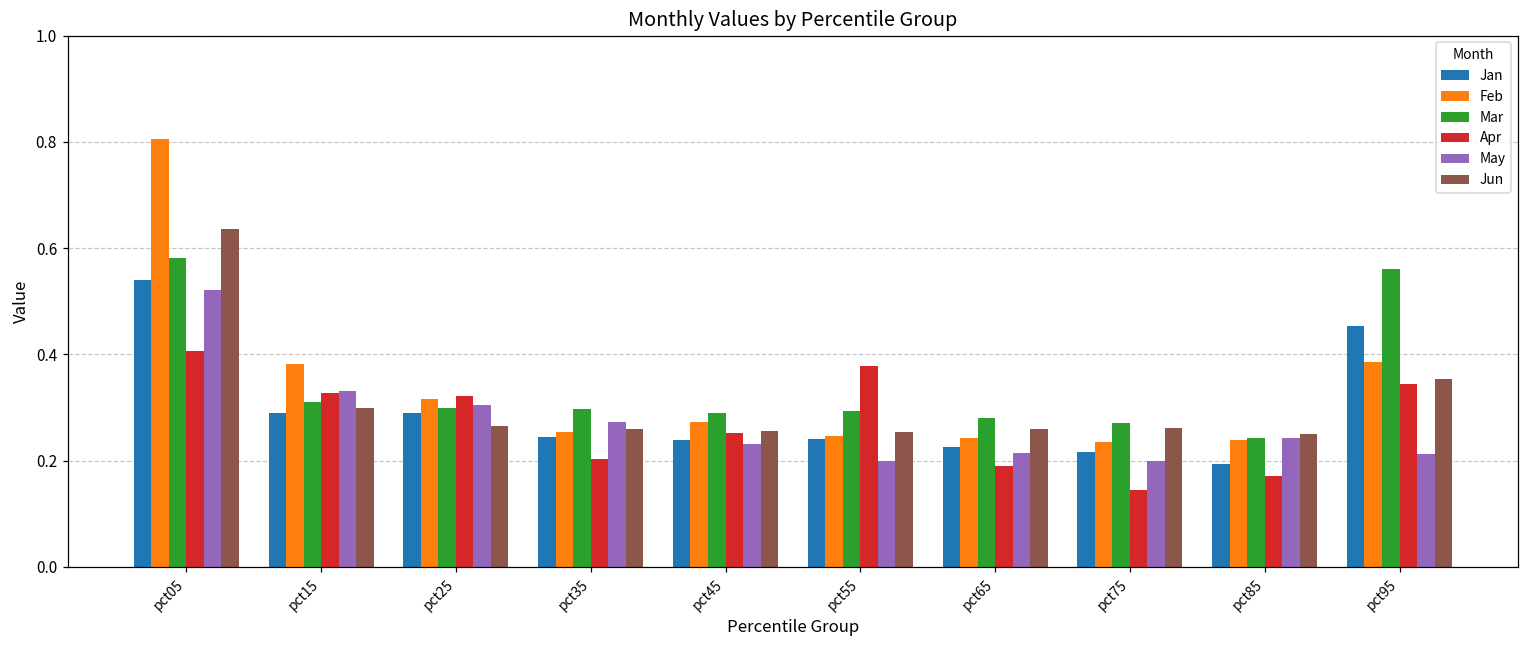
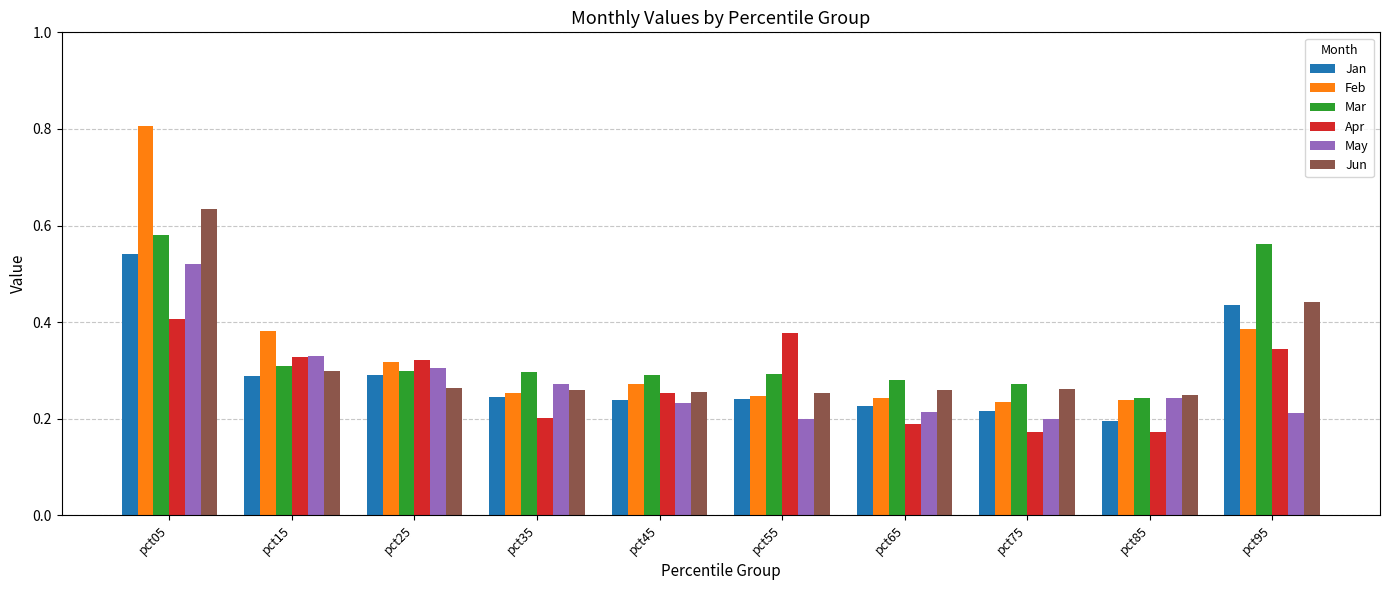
Apr, pct75: 0.14 -> 0.17
Jan, pct95: 0.45 -> 0.44
Jun, pct95: 0.35 -> 0.44
